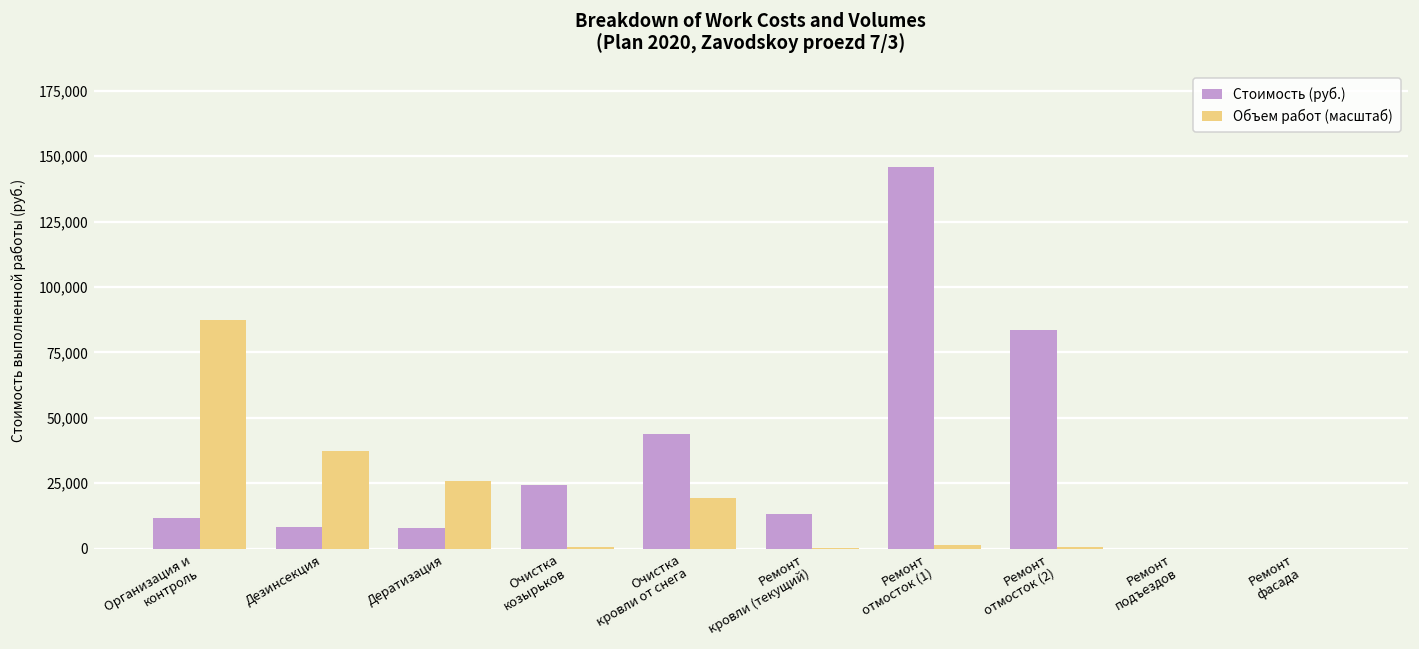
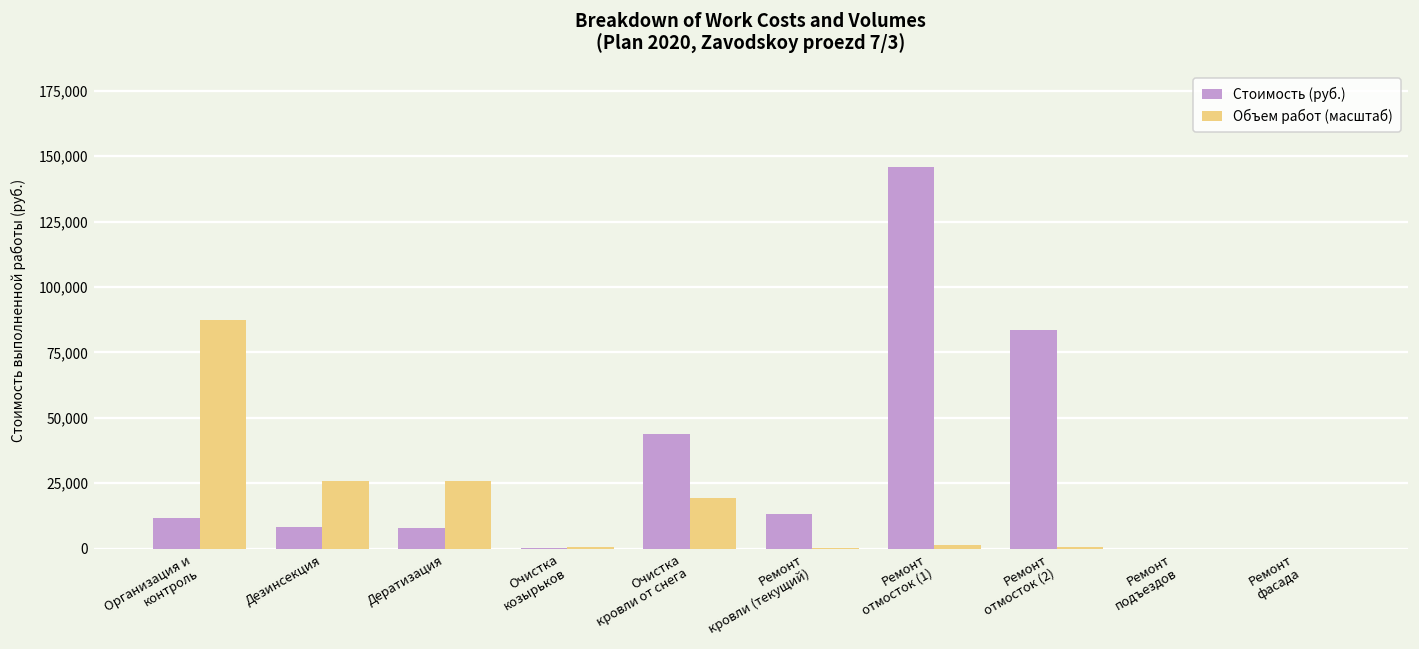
Объем работ (масштаб), Дезинсекция: 37,000 -> 26,000
Стоимость (руб.), Очистка козырьков: 24,000 -> 0
